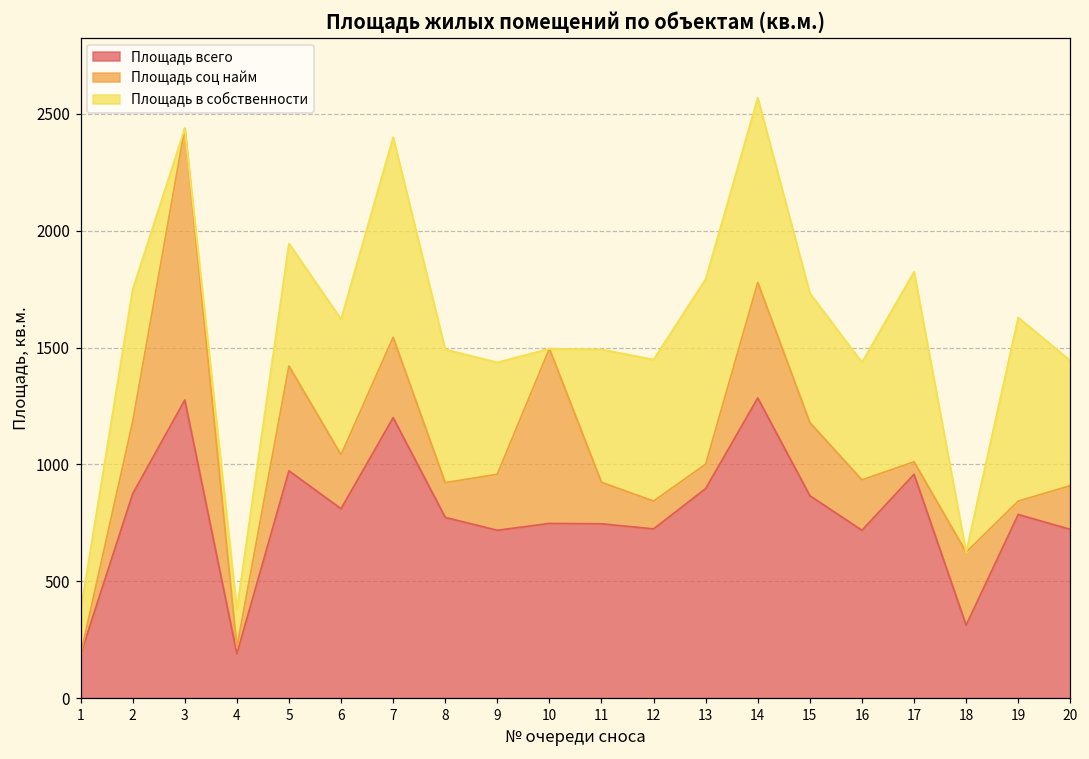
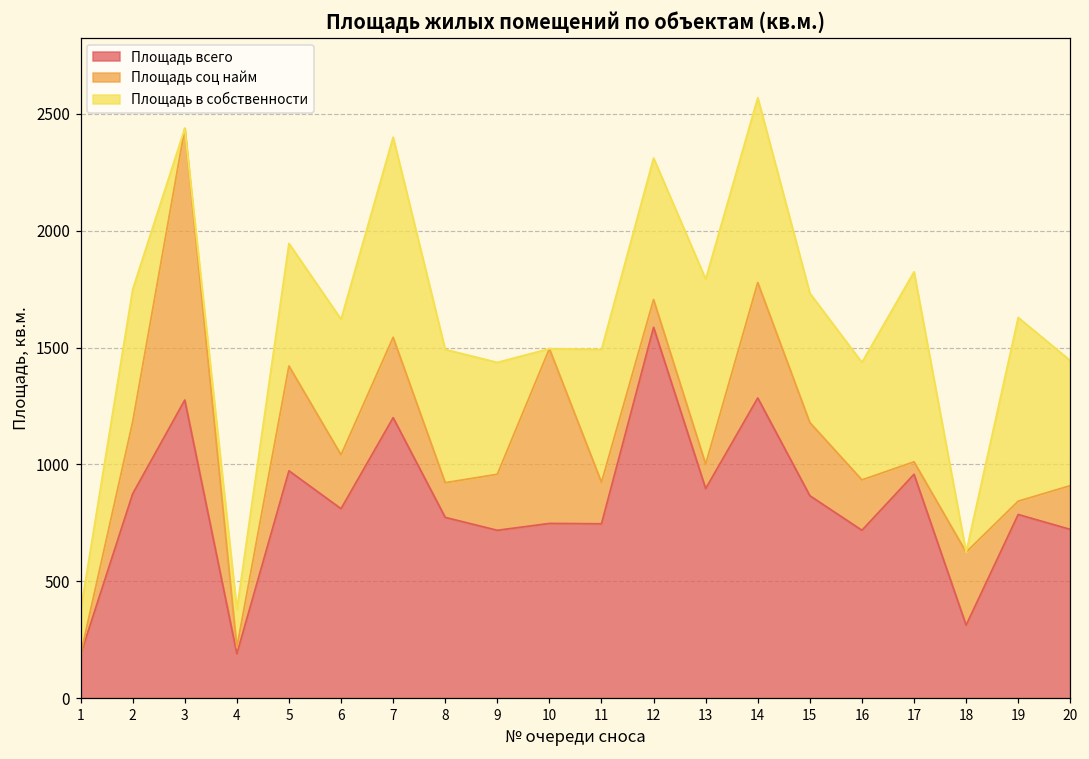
Площадь всего, 12: 720 -> 1590
